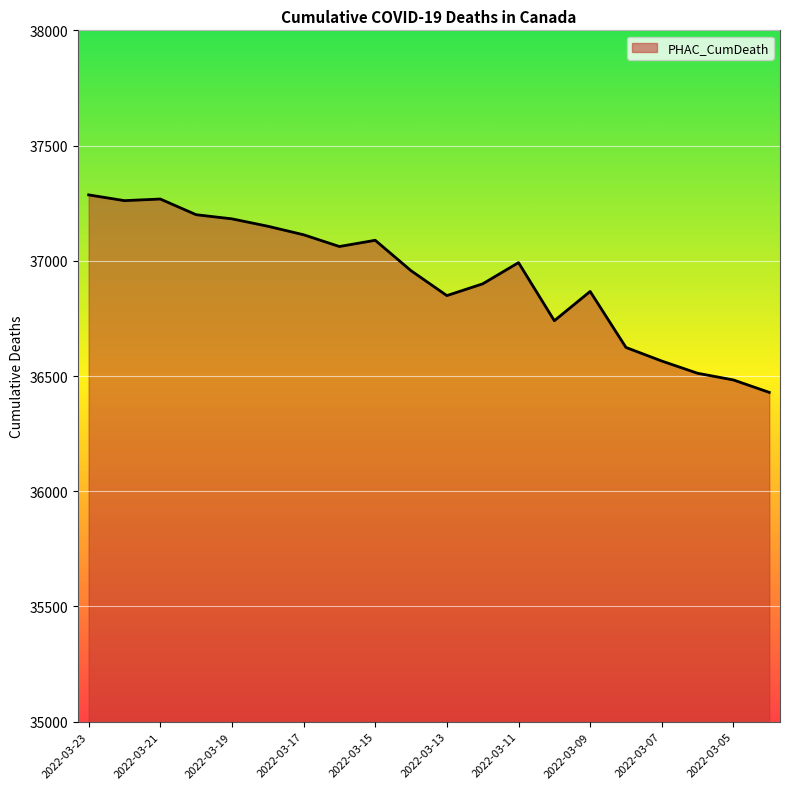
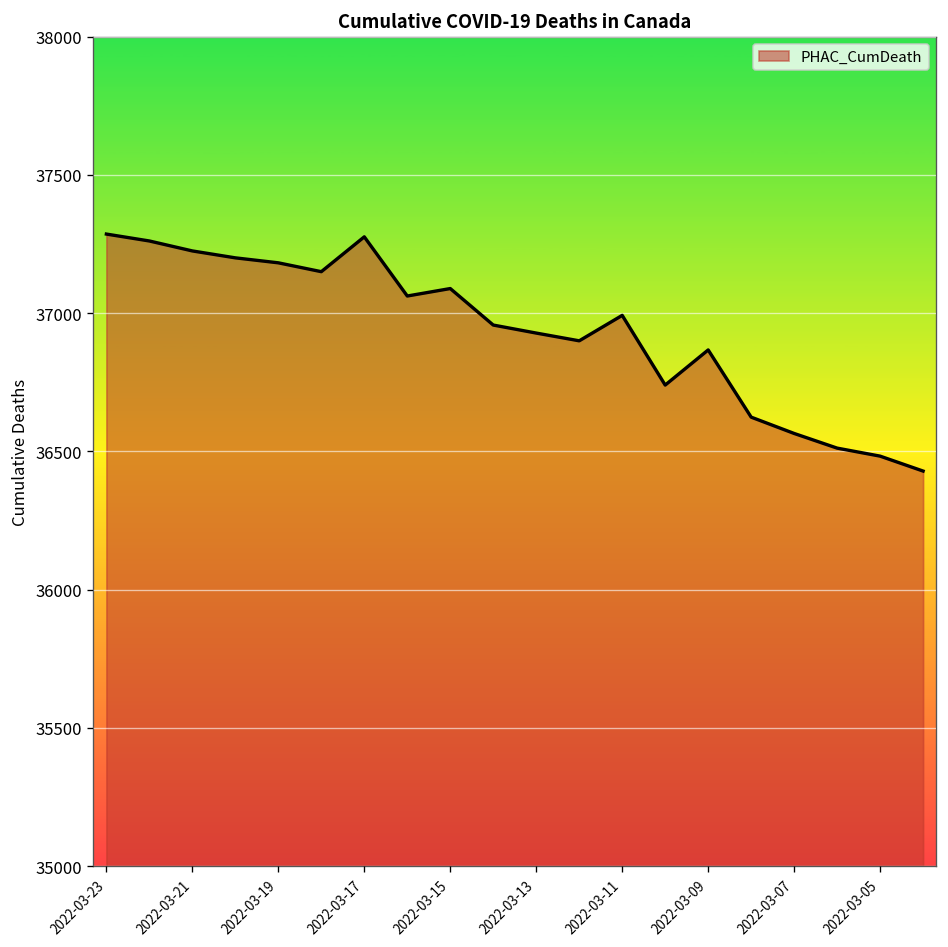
2022-03-21: 37270 -> 37230
2022-03-17: 37110 -> 37280
2022-03-13: 36850 -> 36930
